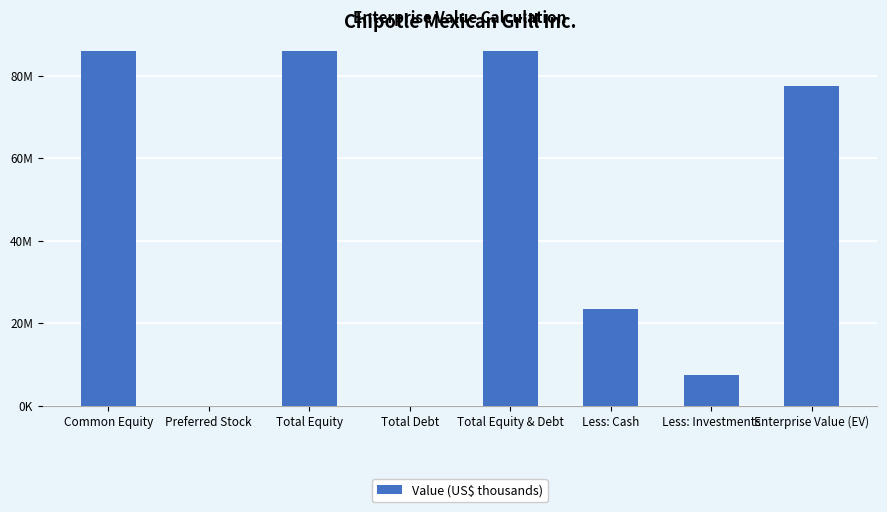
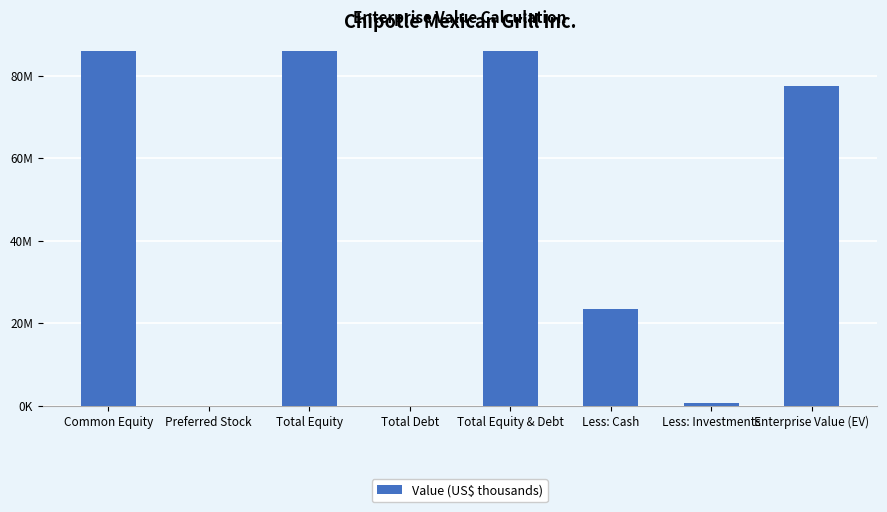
Less: Investments: 8000000 -> 1000000
